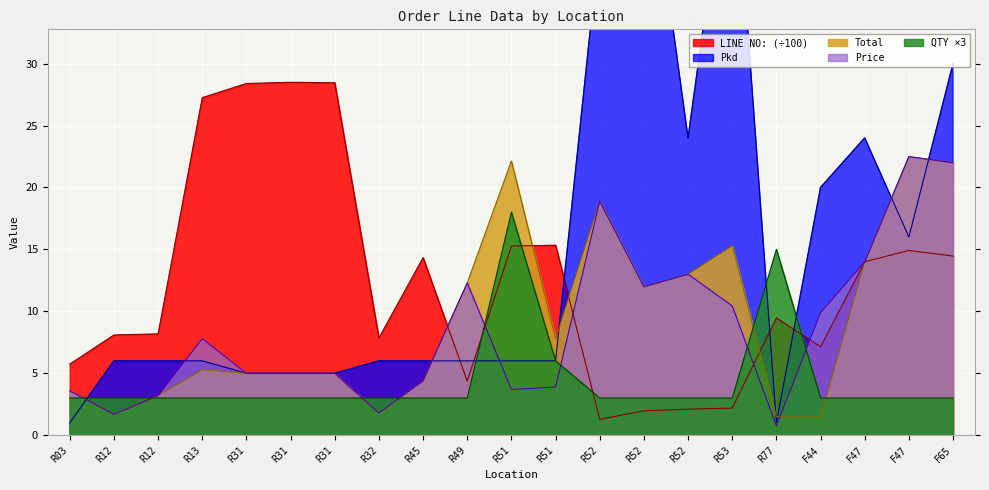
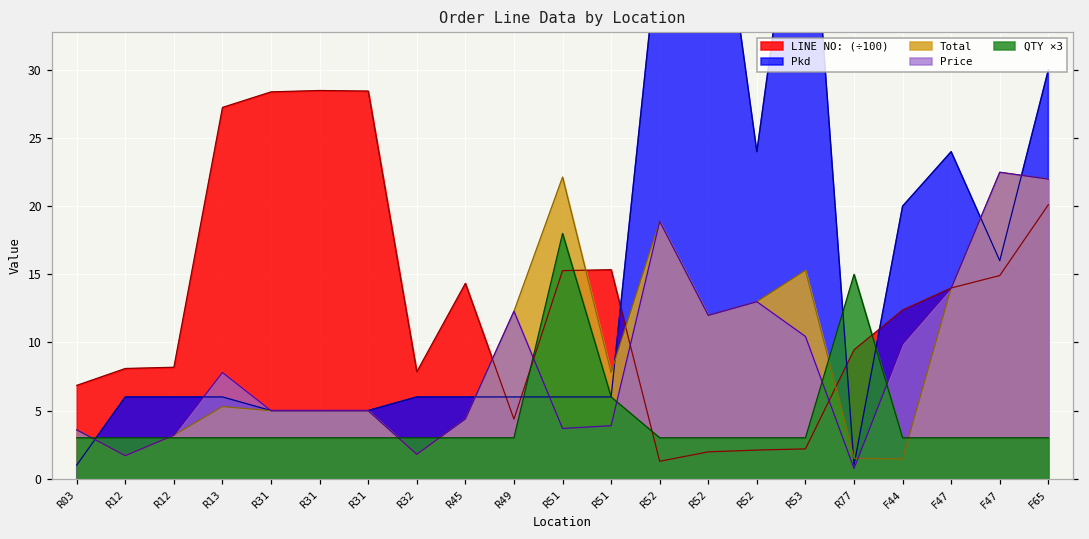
LINE NO: (÷100), R03: 5.7 -> 6.9
LINE NO: (÷100), F44: 7.1 -> 12.4
LINE NO: (÷100), F65: 14.5 -> 20.1
